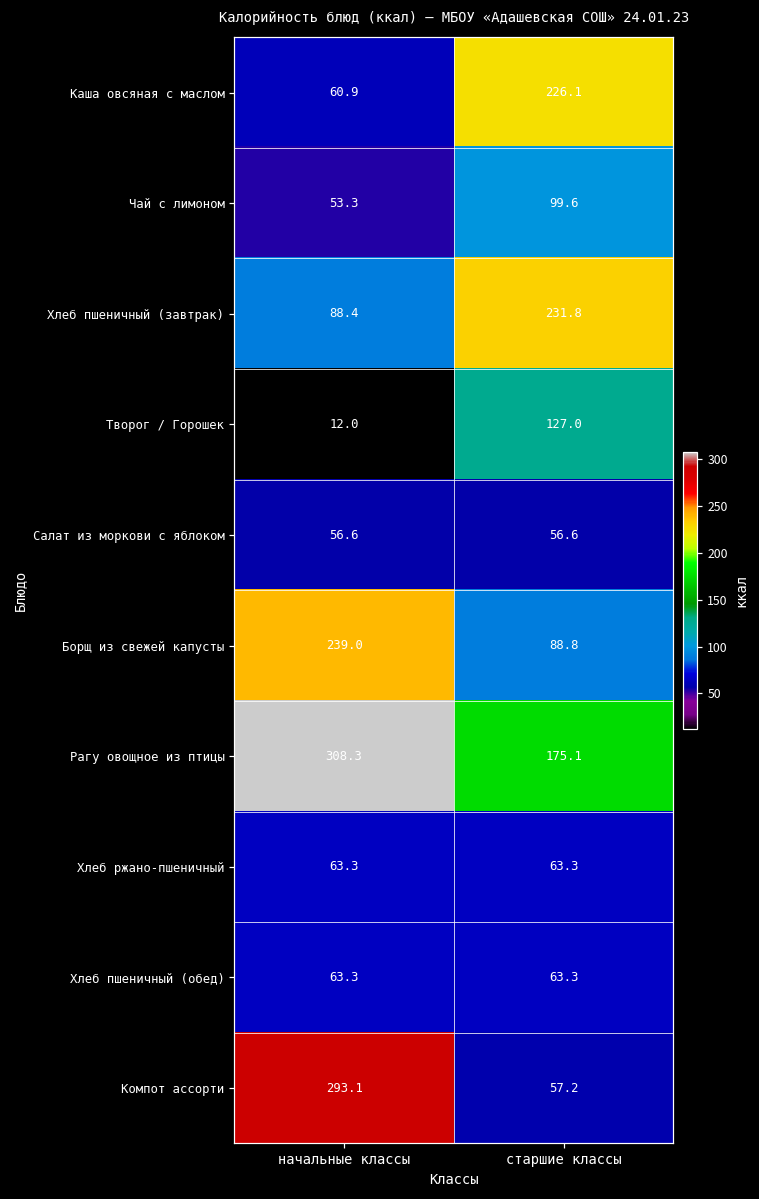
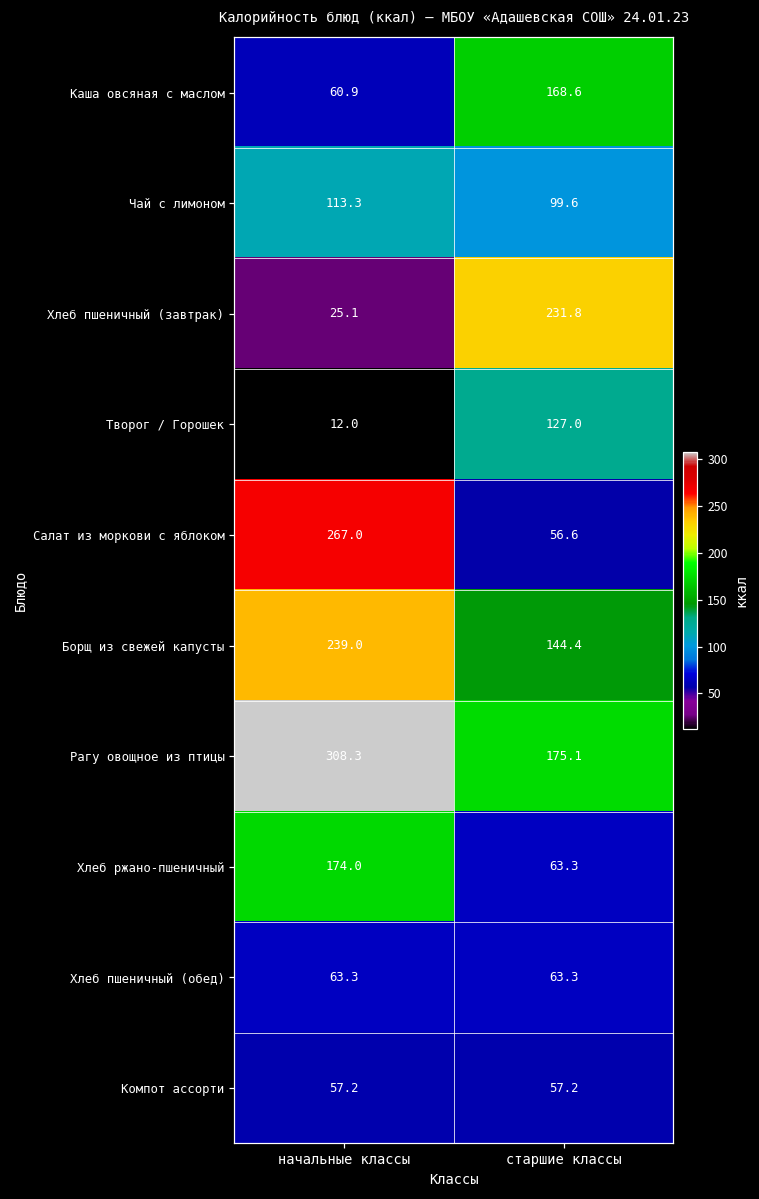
Каша овсяная с маслом, старшие классы: 226.1 -> 168.6
Чай с лимоном, начальные классы: 53.3 -> 113.3
Хлеб пшеничный (завтрак), начальные классы: 88.4 -> 25.1
Салат из моркови с яблоком, начальные классы: 56.6 -> 267.0
Борщ из свежей капусты, старшие классы: 88.8 -> 144.4
Хлеб ржано-пшеничный, начальные классы: 63.3 -> 174.0
Компот ассорти, начальные классы: 293.1 -> 57.2
